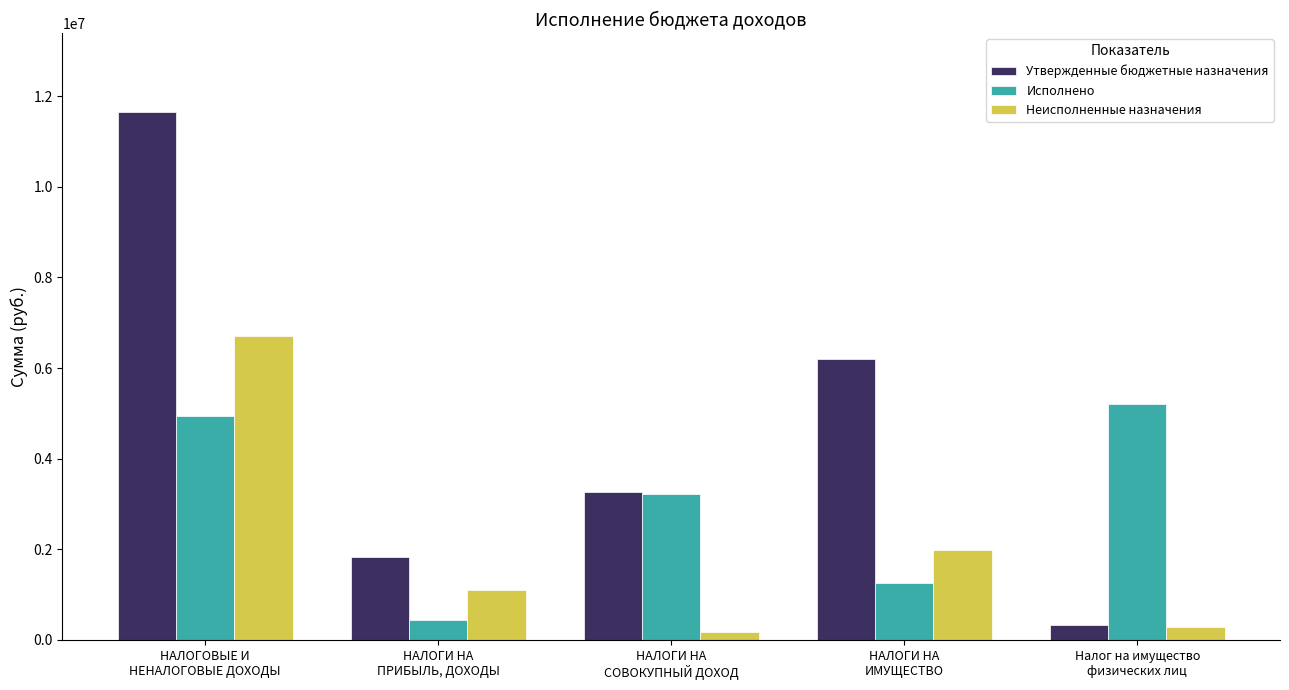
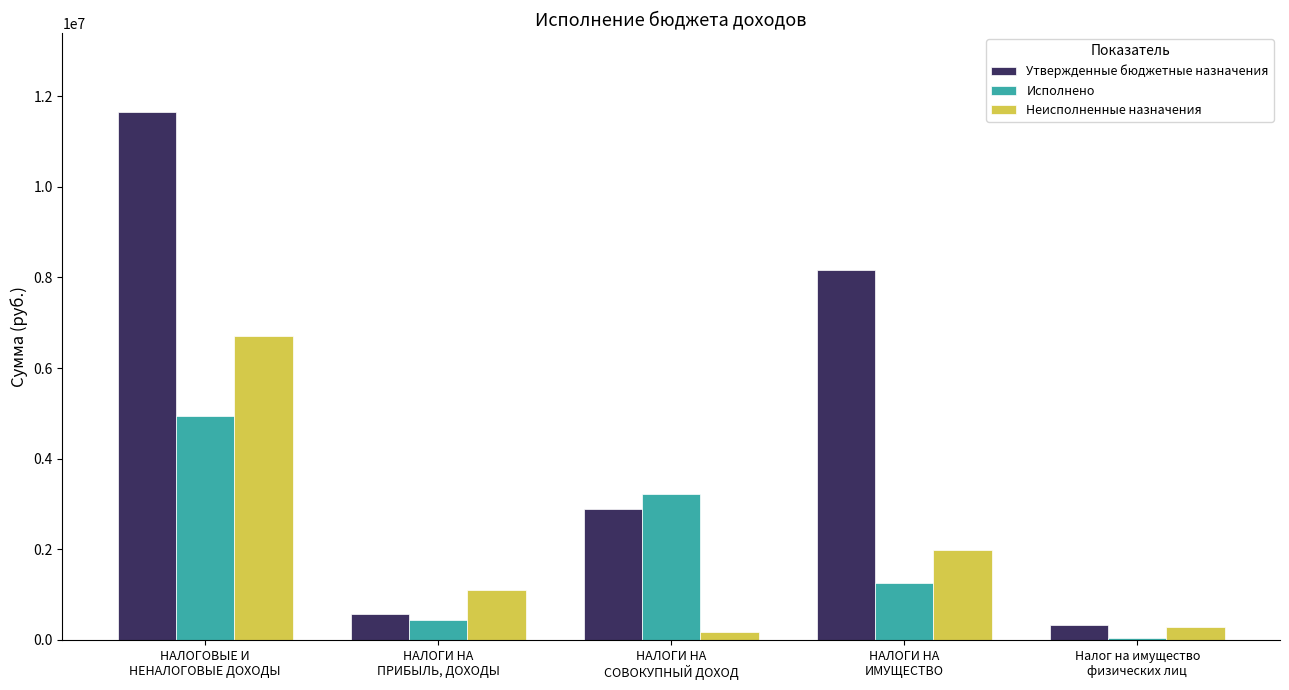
Утвержденные бюджетные назначения, НАЛОГИ НА ПРИБЫЛЬ, ДОХОДЫ: 1800000 -> 600000
Утвержденные бюджетные назначения, НАЛОГИ НА СОВОКУПНЫЙ ДОХОД: 3300000 -> 2900000
Утвержденные бюджетные назначения, НАЛОГИ НА ИМУЩЕСТВО: 6200000 -> 8200000
Исполнено, Налог на имущество физических лиц: 5200000 -> 0
